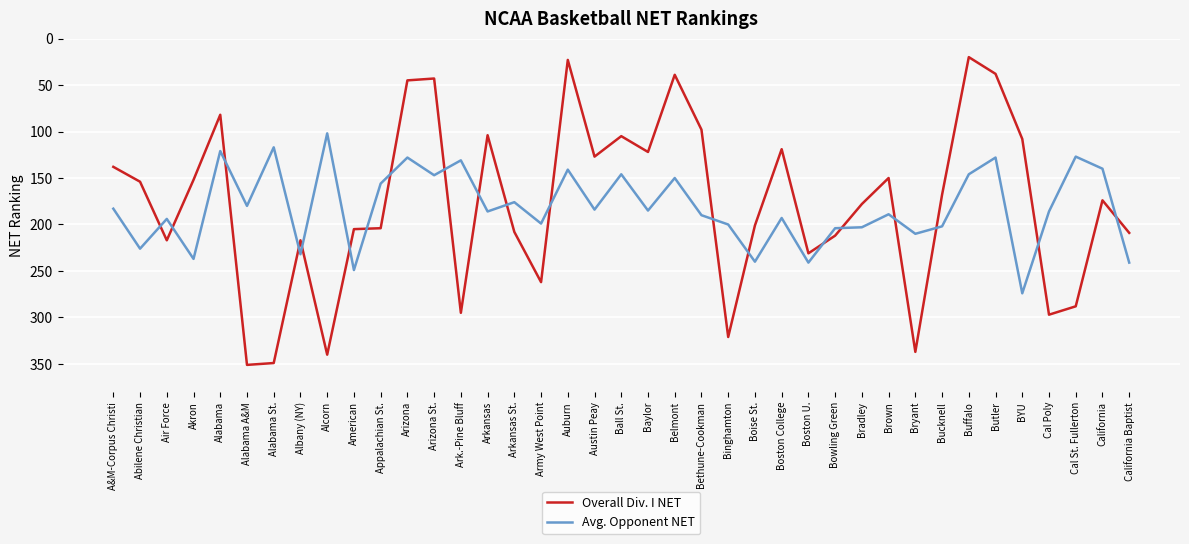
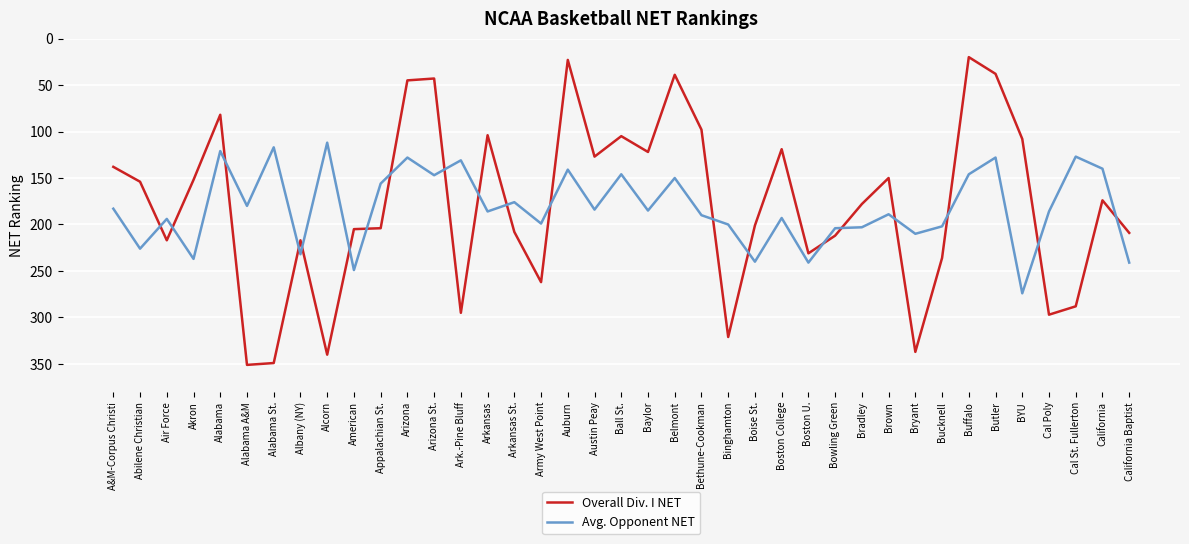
Avg. Opponent NET, Alcorn: 100 -> 110
Overall Div. I NET, Bucknell: 170 -> 240
